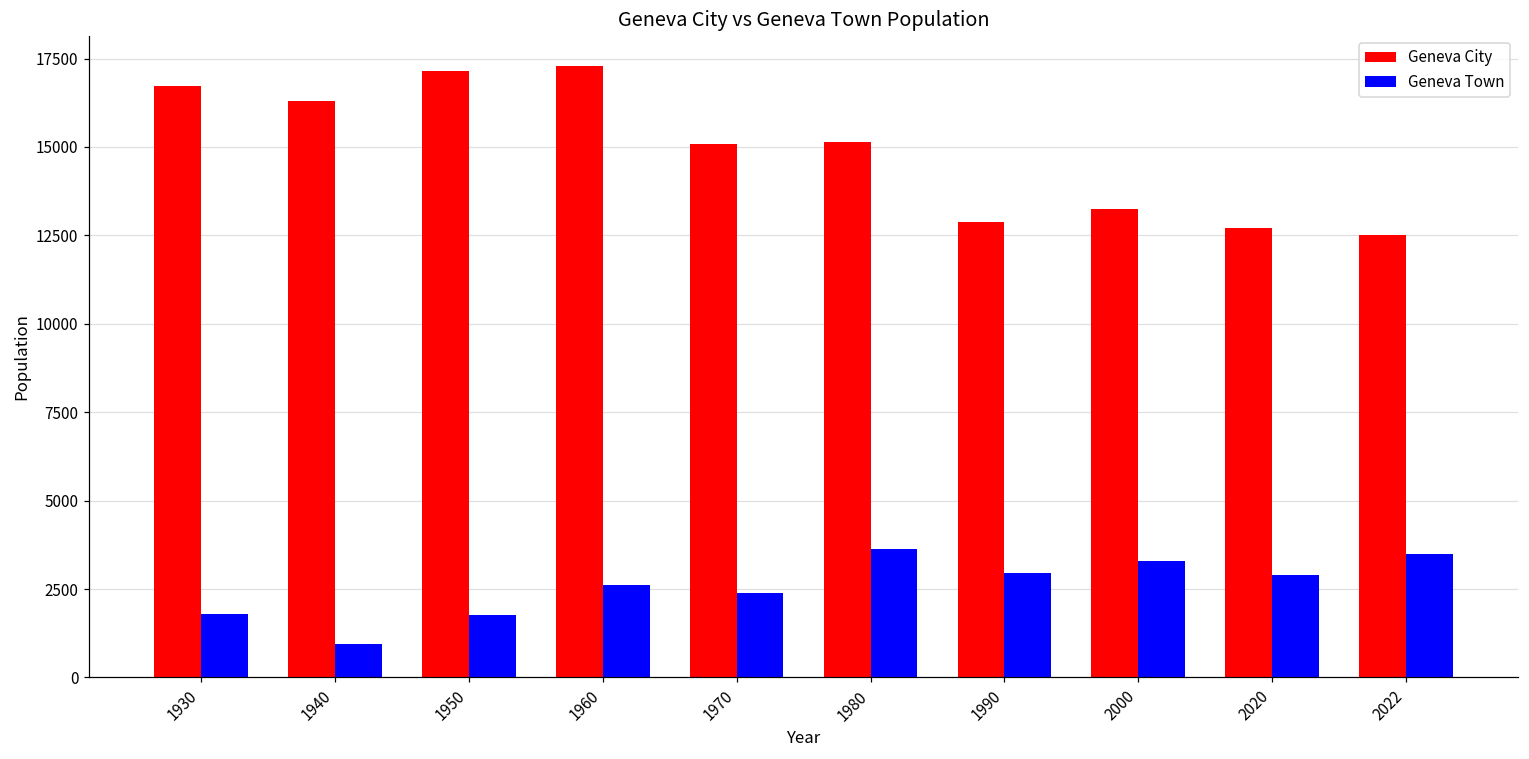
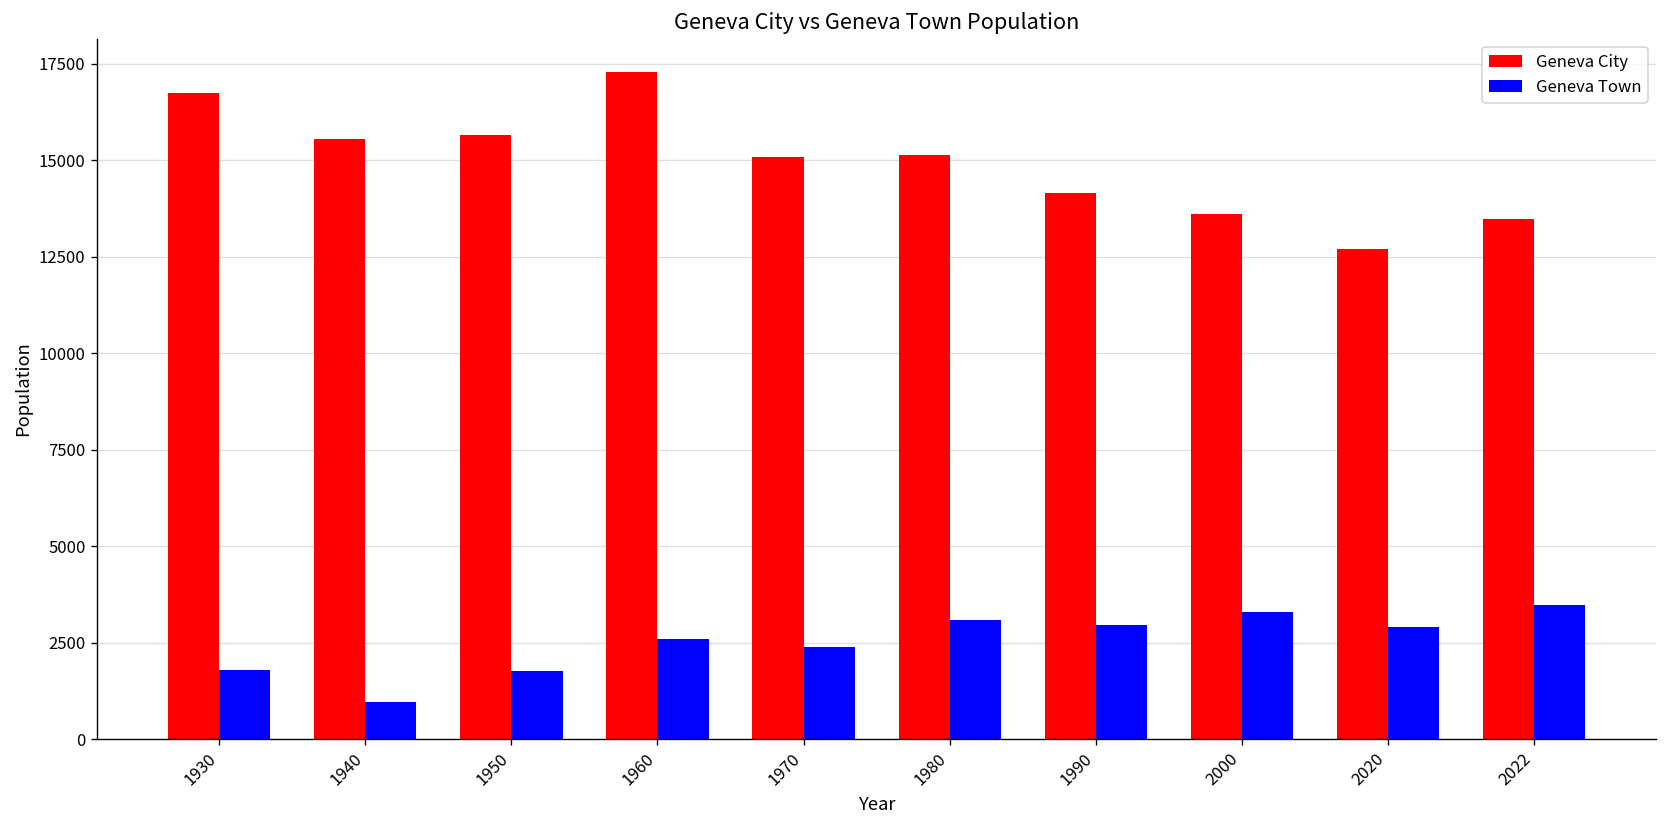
Geneva City, 1940: 16300 -> 15600
Geneva City, 1950: 17100 -> 15700
Geneva Town, 1980: 3600 -> 3100
Geneva City, 1990: 12900 -> 14100
Geneva City, 2000: 13200 -> 13600
Geneva City, 2022: 12500 -> 13500
